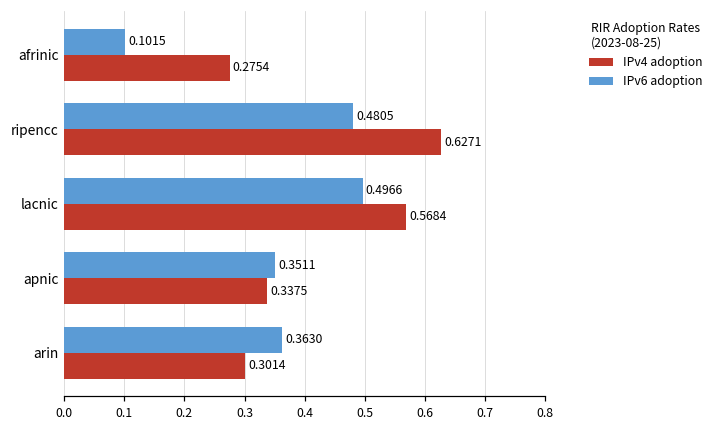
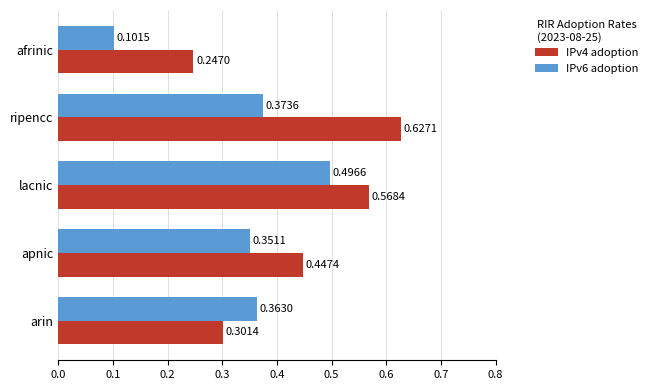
IPv4 adoption, afrinic: 0.2754 -> 0.2470
IPv6 adoption, ripencc: 0.4805 -> 0.3736
IPv4 adoption, apnic: 0.3375 -> 0.4474
